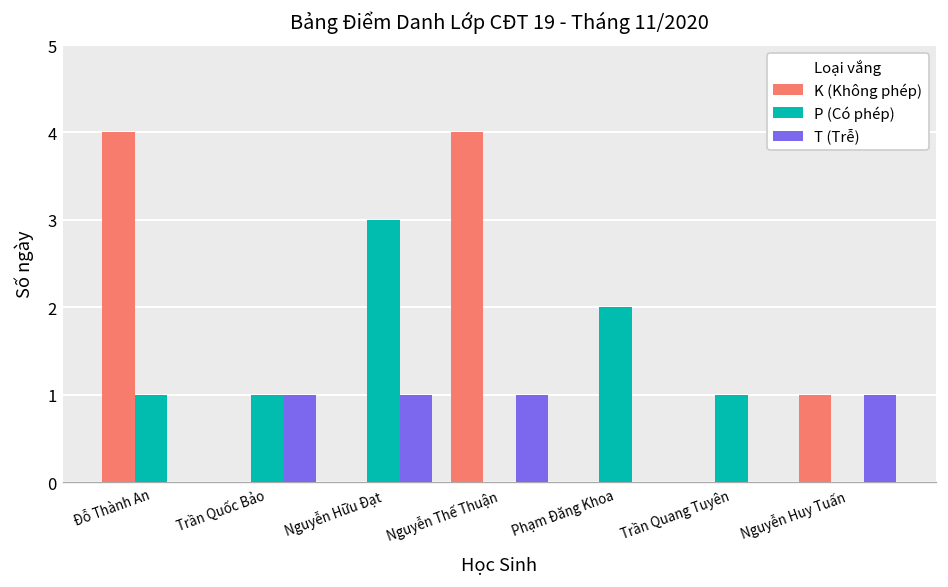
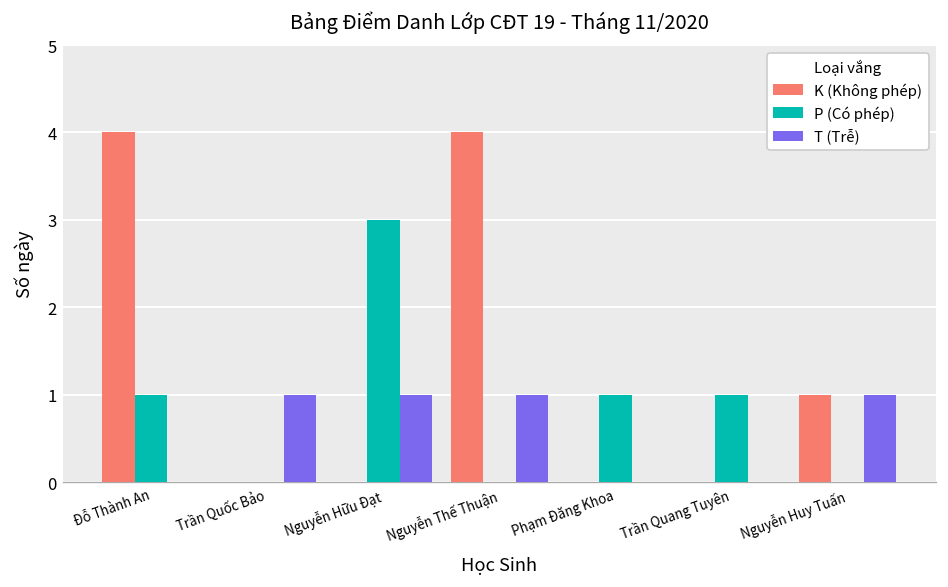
P (Có phép), Trần Quốc Bảo: 1 -> 0
P (Có phép), Phạm Đăng Khoa: 2 -> 1
